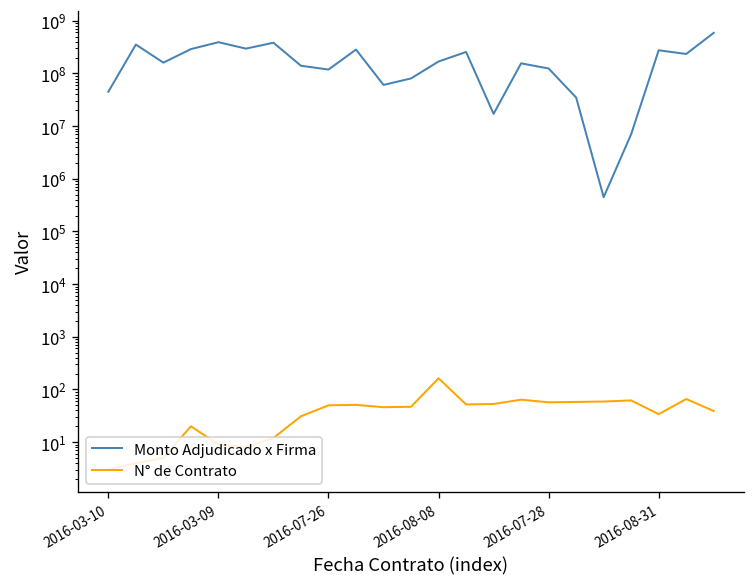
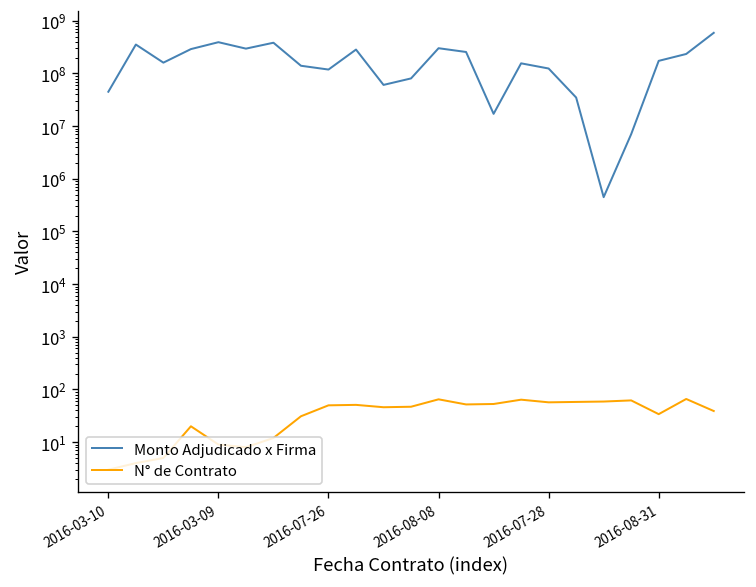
Monto Adjudicado x Firma, 2016-08-08: 170000000 -> 300000000
N° de Contrato, 2016-08-08: 160 -> 70
Monto Adjudicado x Firma, 2016-08-31: 300000000 -> 170000000
